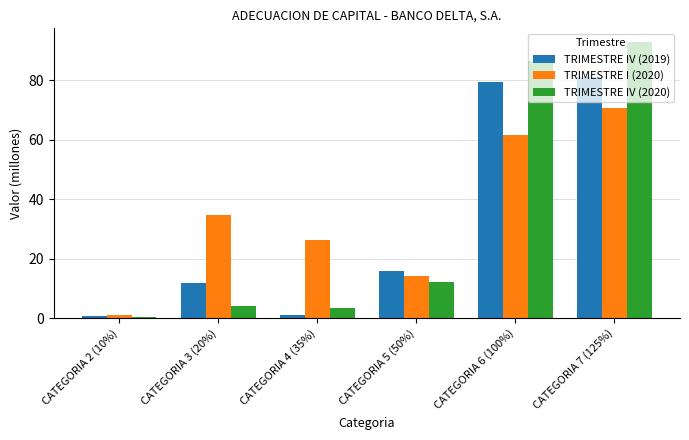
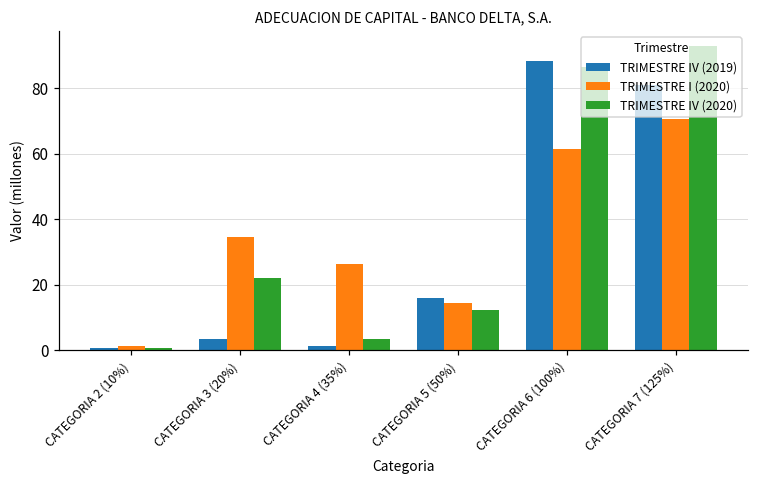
TRIMESTRE IV (2019), CATEGORIA 3 (20%): 12 -> 4
TRIMESTRE IV (2020), CATEGORIA 3 (20%): 4 -> 22
TRIMESTRE IV (2019), CATEGORIA 6 (100%): 79 -> 88
